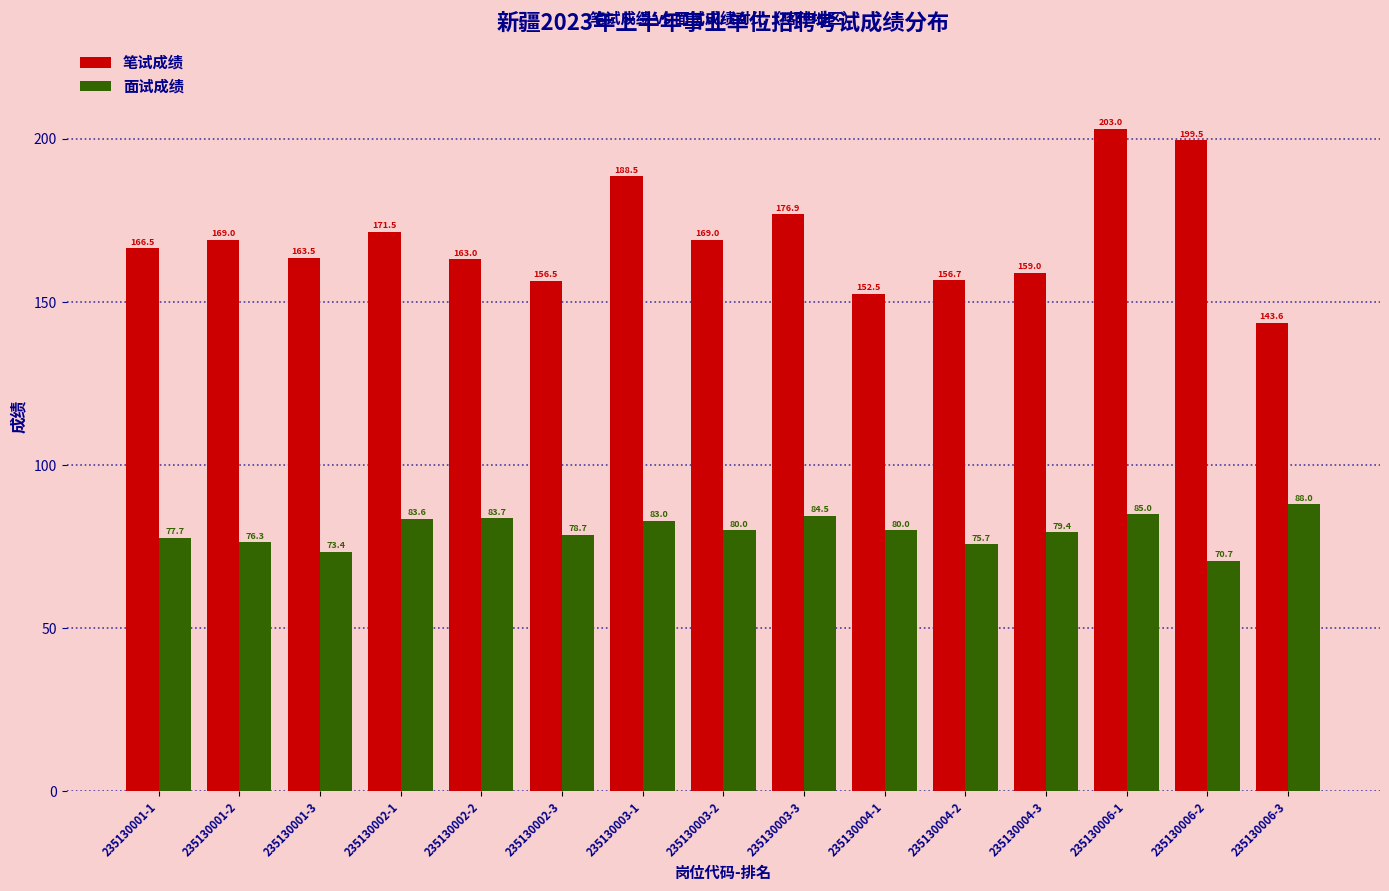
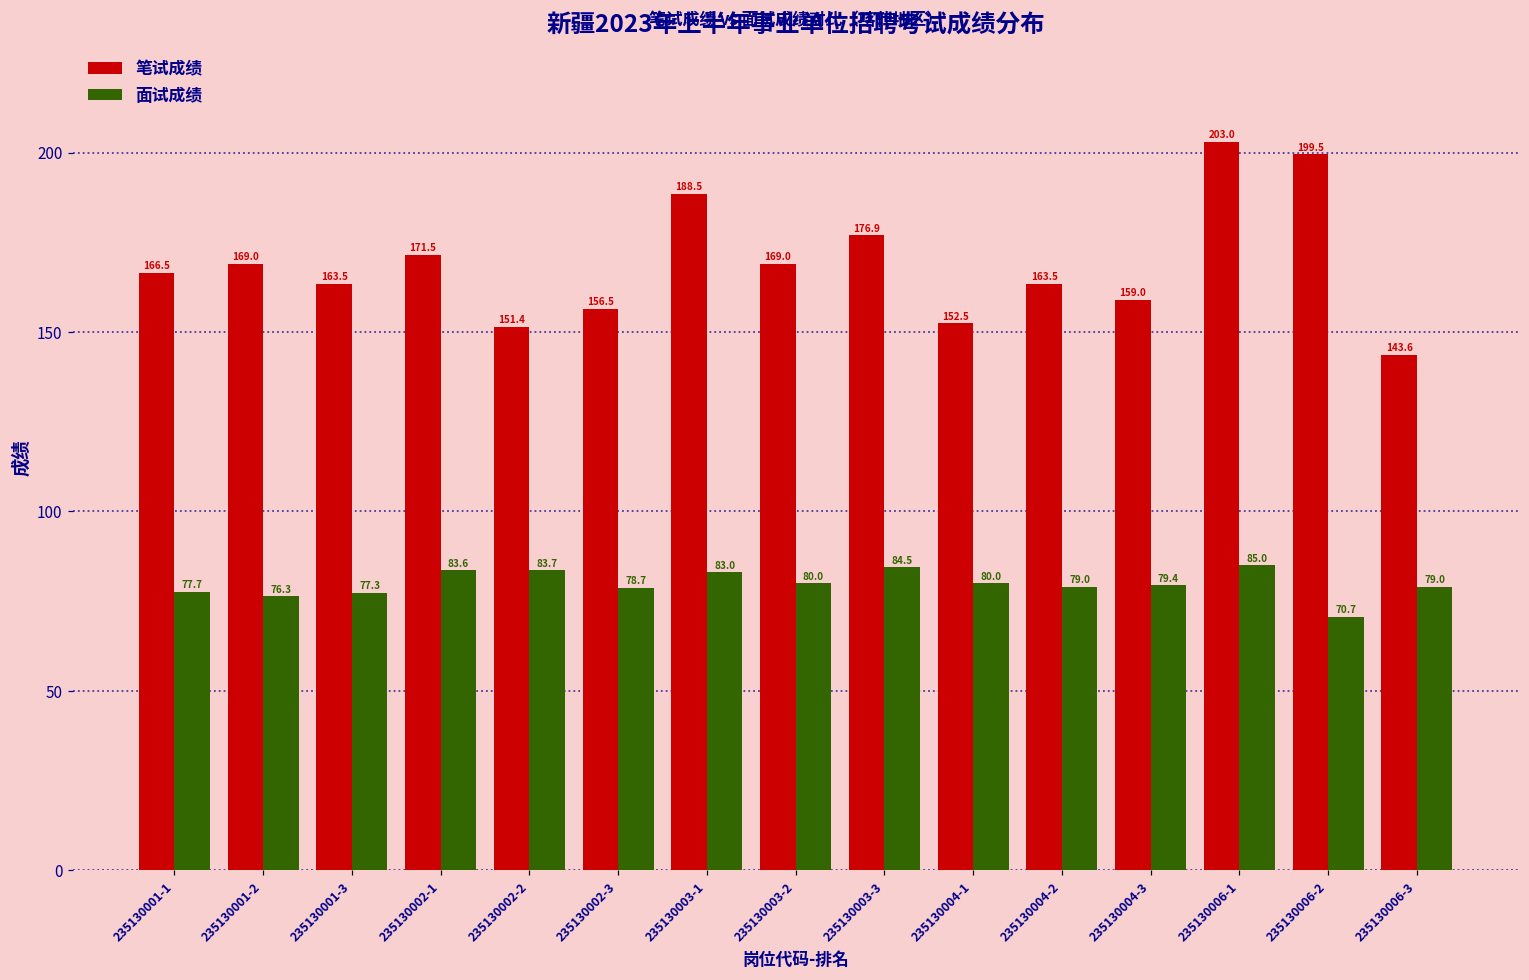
面试成绩, 235130001-3: 73.4 -> 77.3
笔试成绩, 235130002-2: 163.0 -> 151.4
笔试成绩, 235130004-2: 156.7 -> 163.5
面试成绩, 235130004-2: 75.7 -> 79.0
面试成绩, 235130006-3: 88.0 -> 79.0
